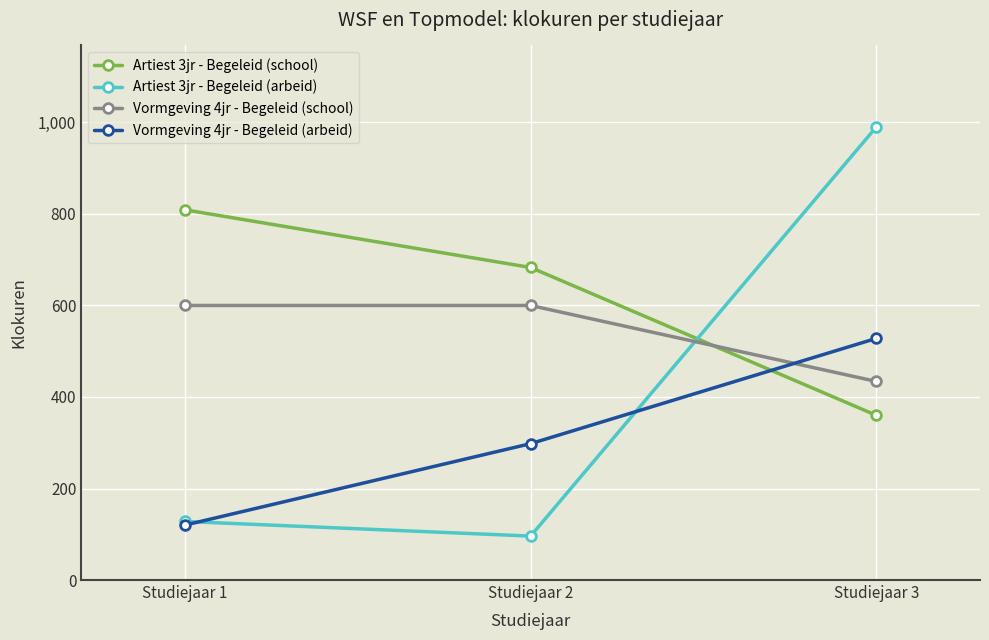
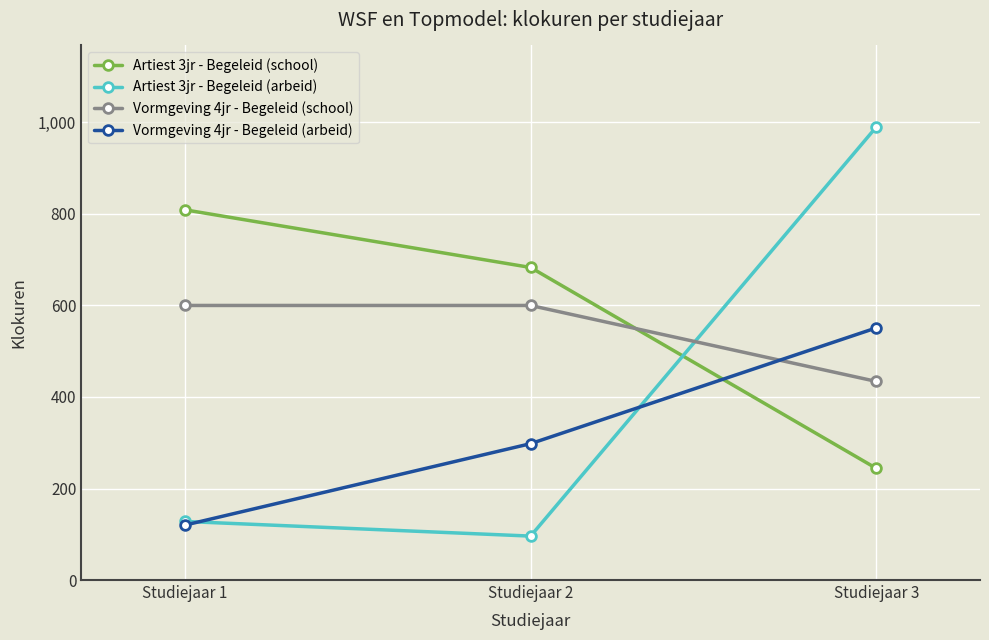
Artiest 3jr - Begeleid (school), Studiejaar 3: 360 -> 240
Vormgeving 4jr - Begeleid (arbeid), Studiejaar 3: 530 -> 550
